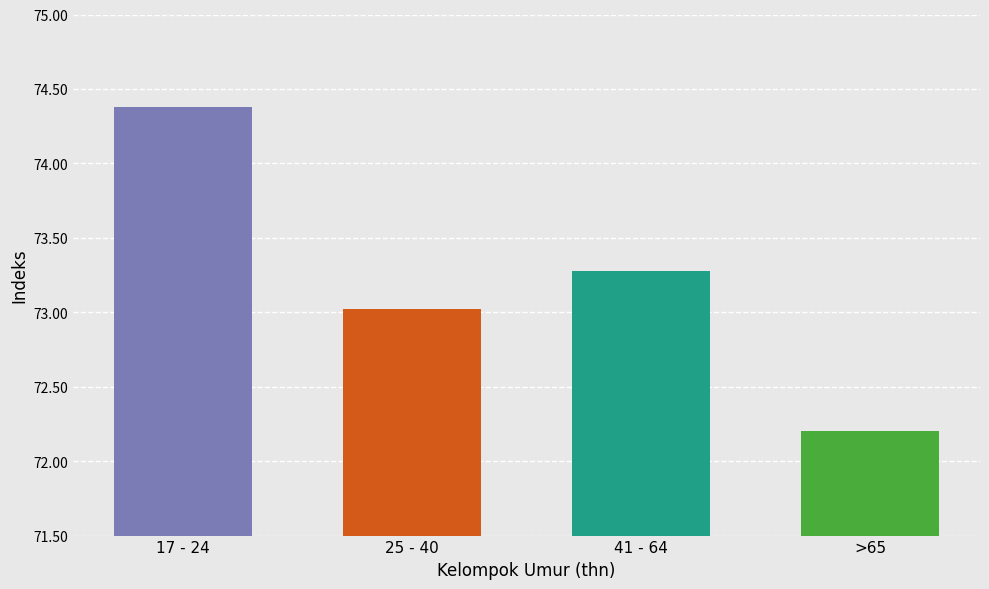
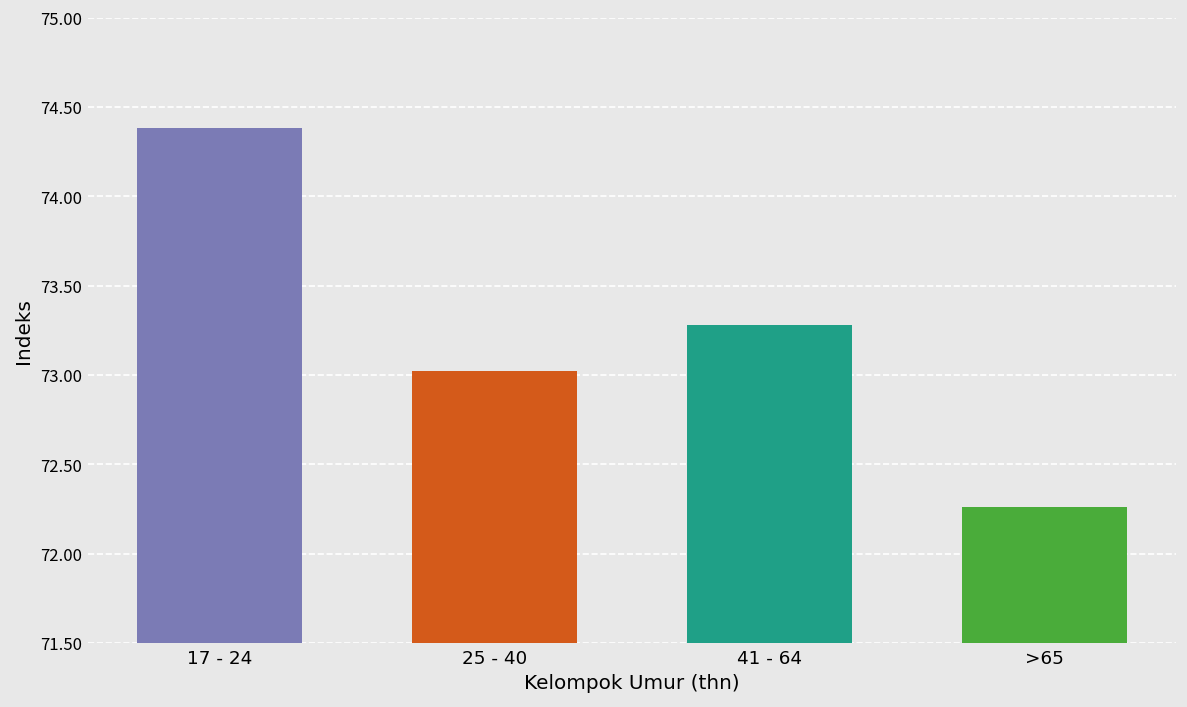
>65: 72.20 -> 72.26
